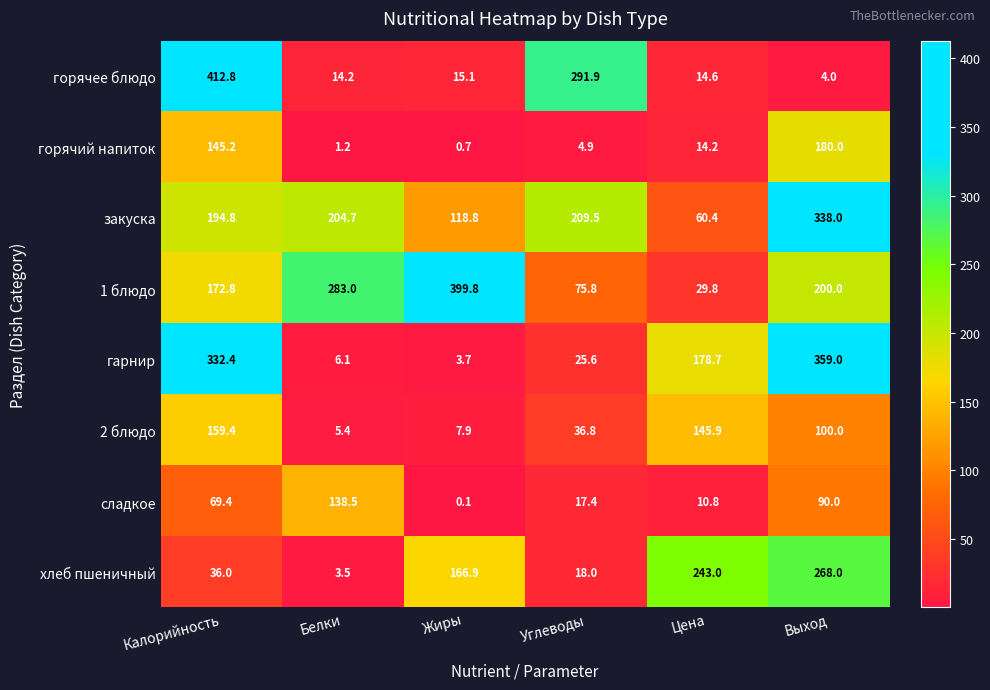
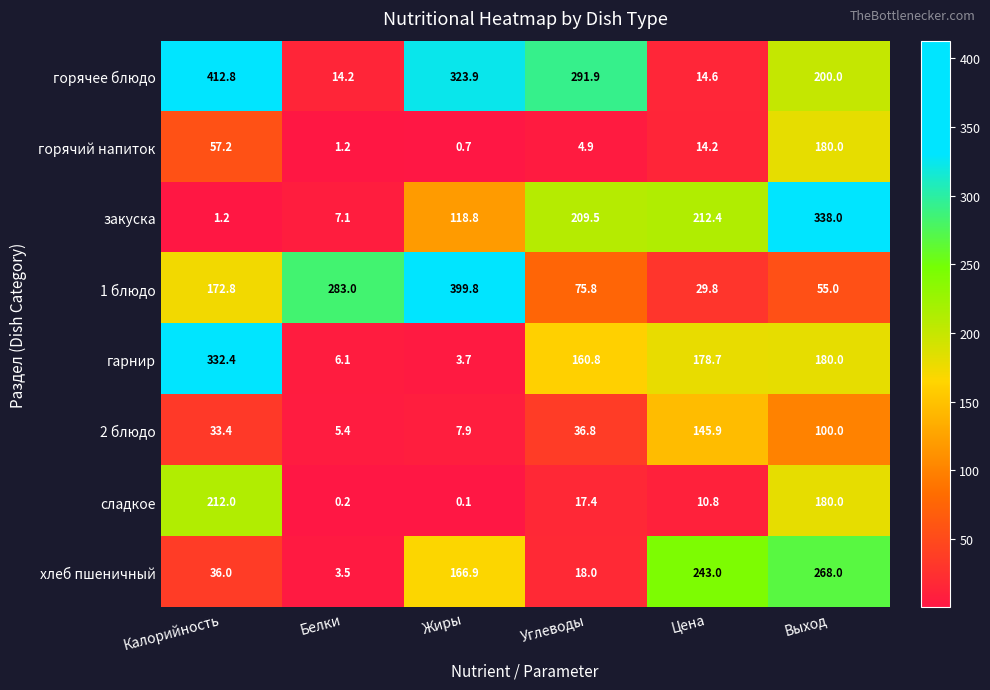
горячее блюдо, Жиры: 15.1 -> 323.9
горячее блюдо, Выход: 4.0 -> 200.0
горячий напиток, Калорийность: 145.2 -> 57.2
закуска, Калорийность: 194.8 -> 1.2
закуска, Белки: 204.7 -> 7.1
закуска, Цена: 60.4 -> 212.4
1 блюдо, Выход: 200.0 -> 55.0
гарнир, Углеводы: 25.6 -> 160.8
гарнир, Выход: 359.0 -> 180.0
2 блюдо, Калорийность: 159.4 -> 33.4
сладкое, Калорийность: 69.4 -> 212.0
сладкое, Белки: 138.5 -> 0.2
сладкое, Выход: 90.0 -> 180.0
